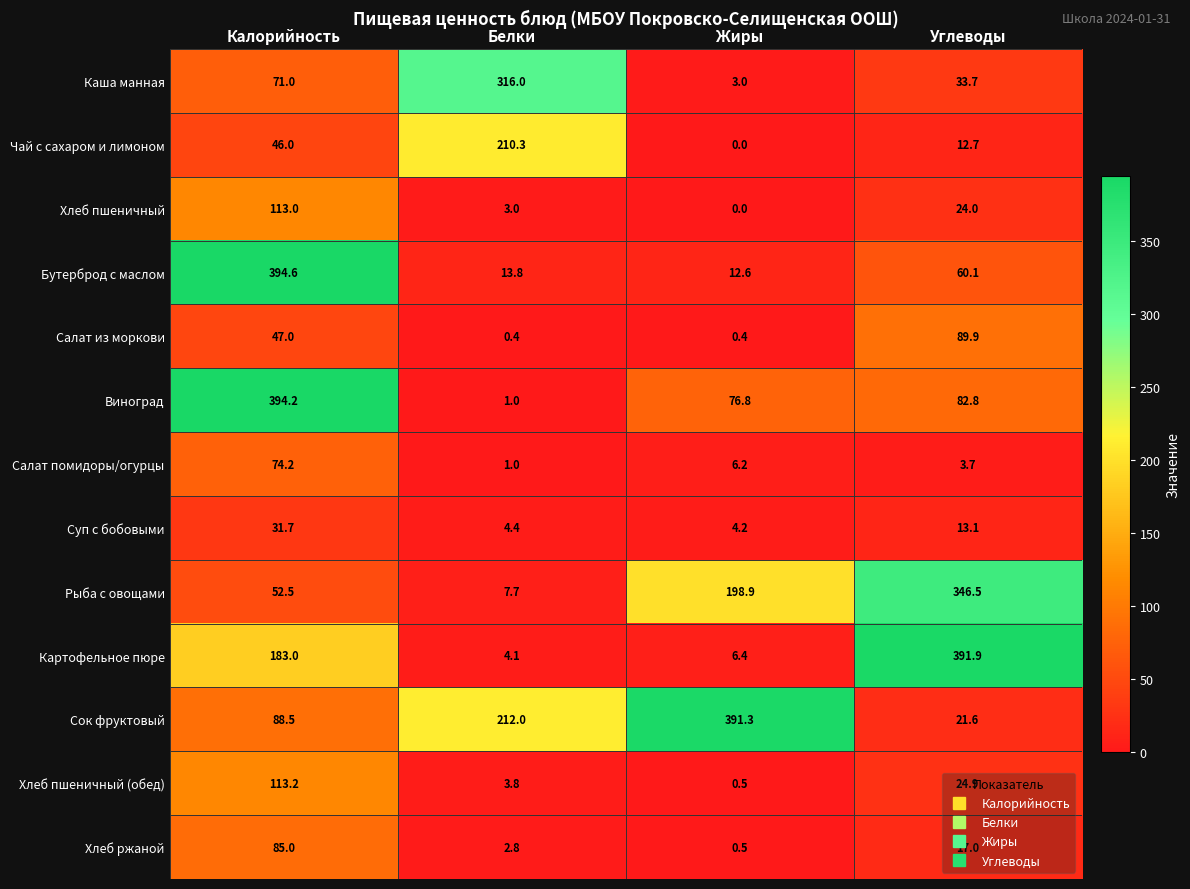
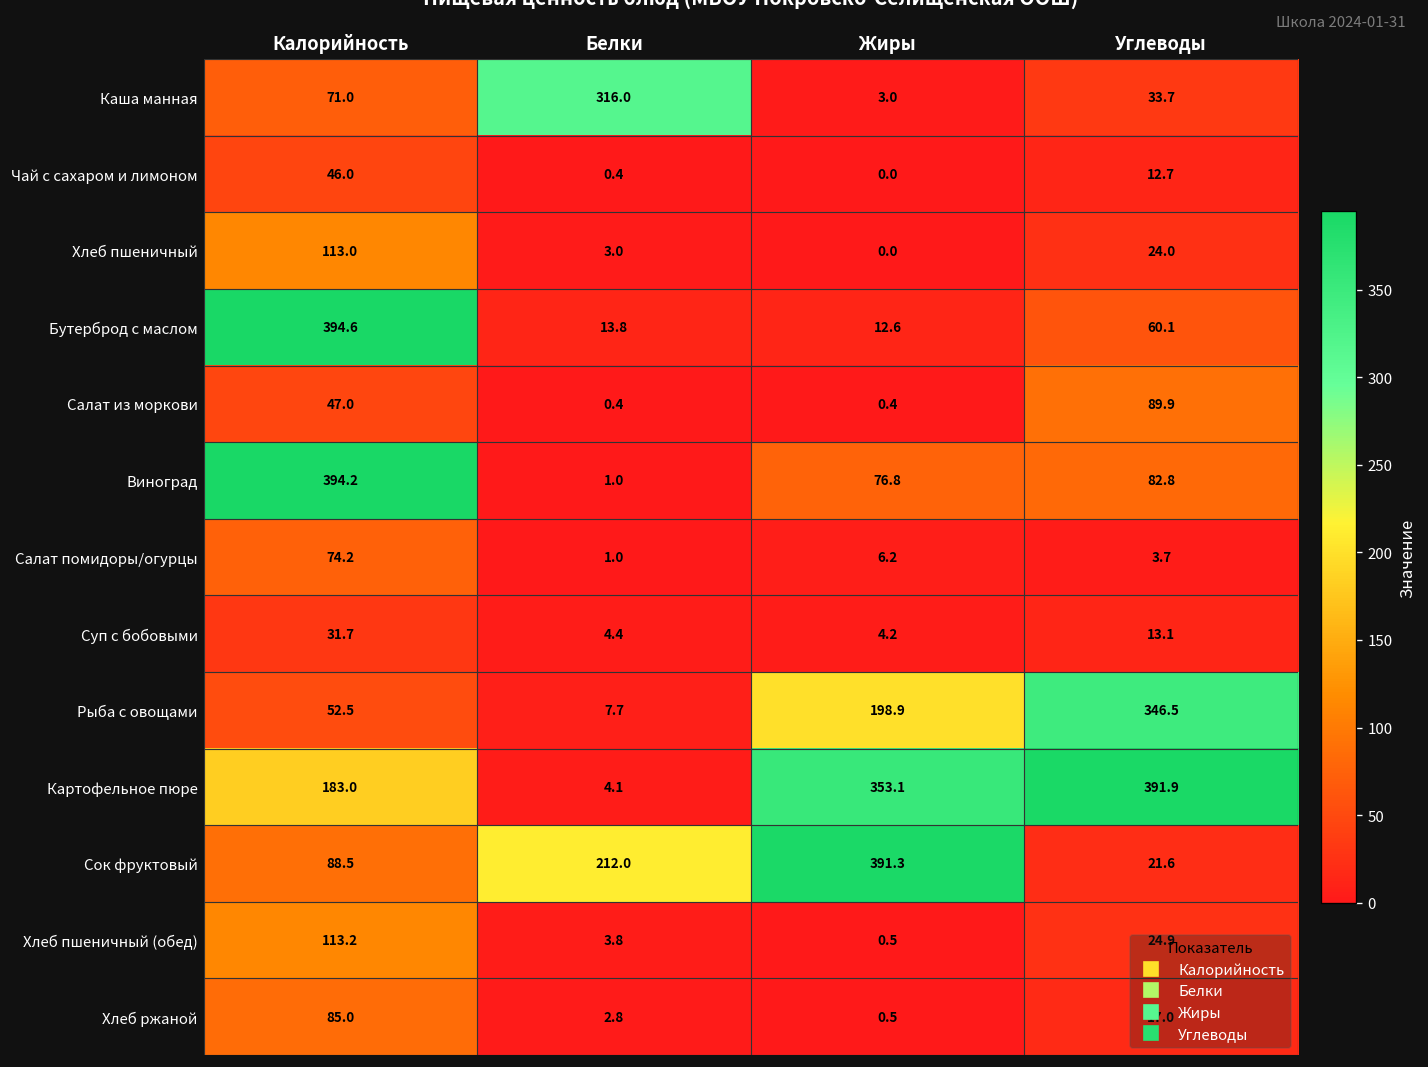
Чай с сахаром и лимоном, Белки: 210.3 -> 0.4
Картофельное пюре, Жиры: 6.4 -> 353.1
